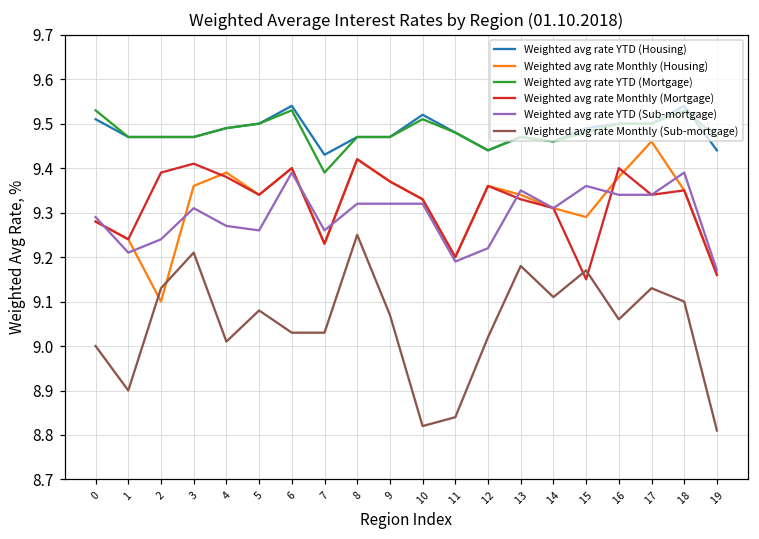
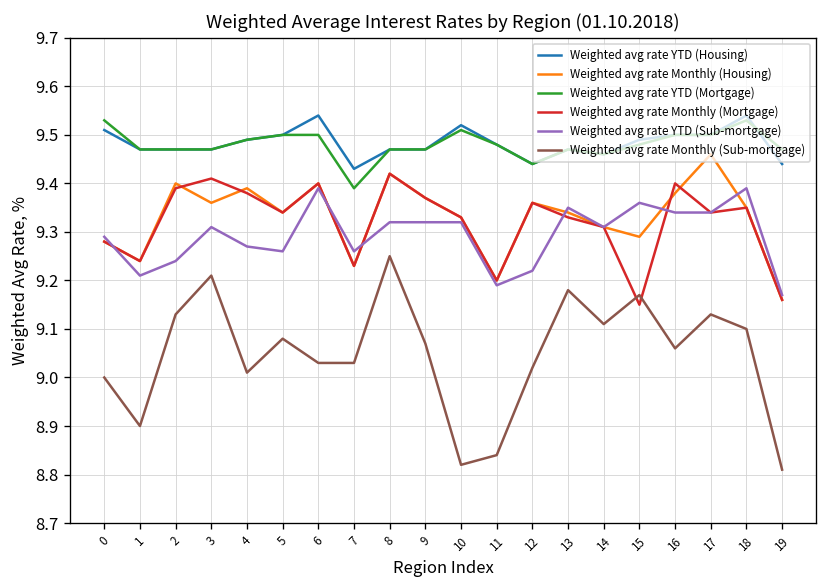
Weighted avg rate Monthly (Housing), 2: 9.1 -> 9.4
Weighted avg rate YTD (Mortgage), 6: 9.53 -> 9.50
